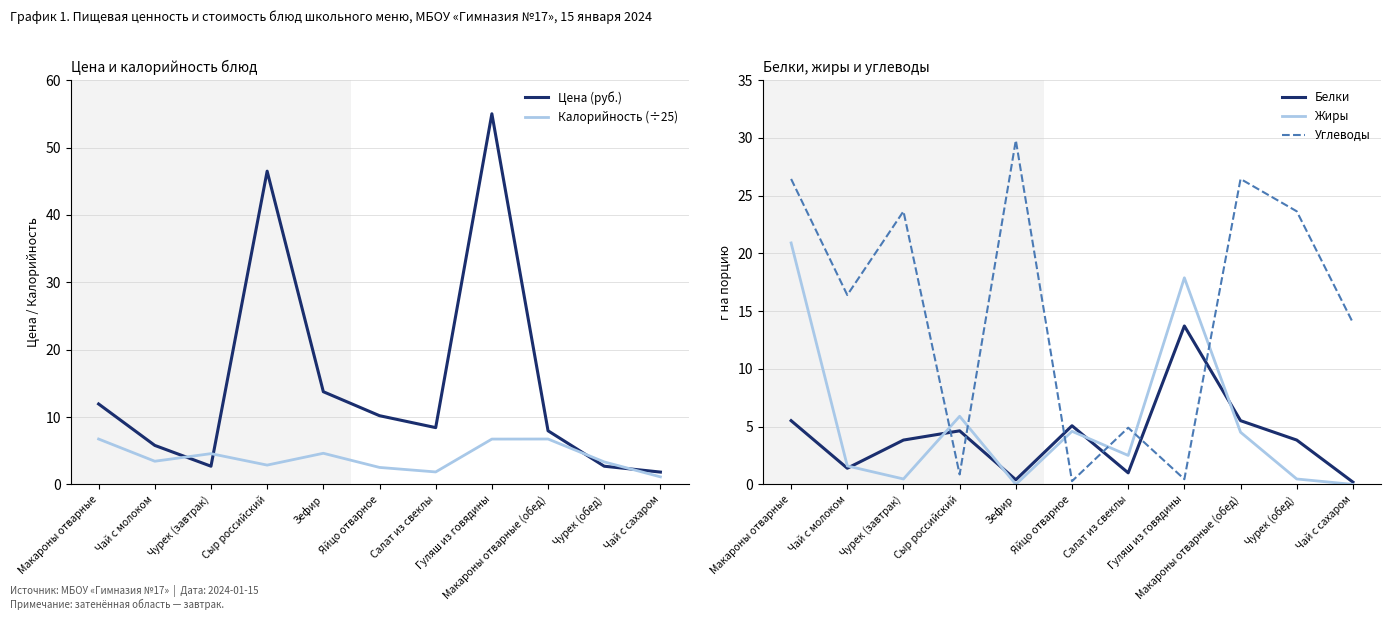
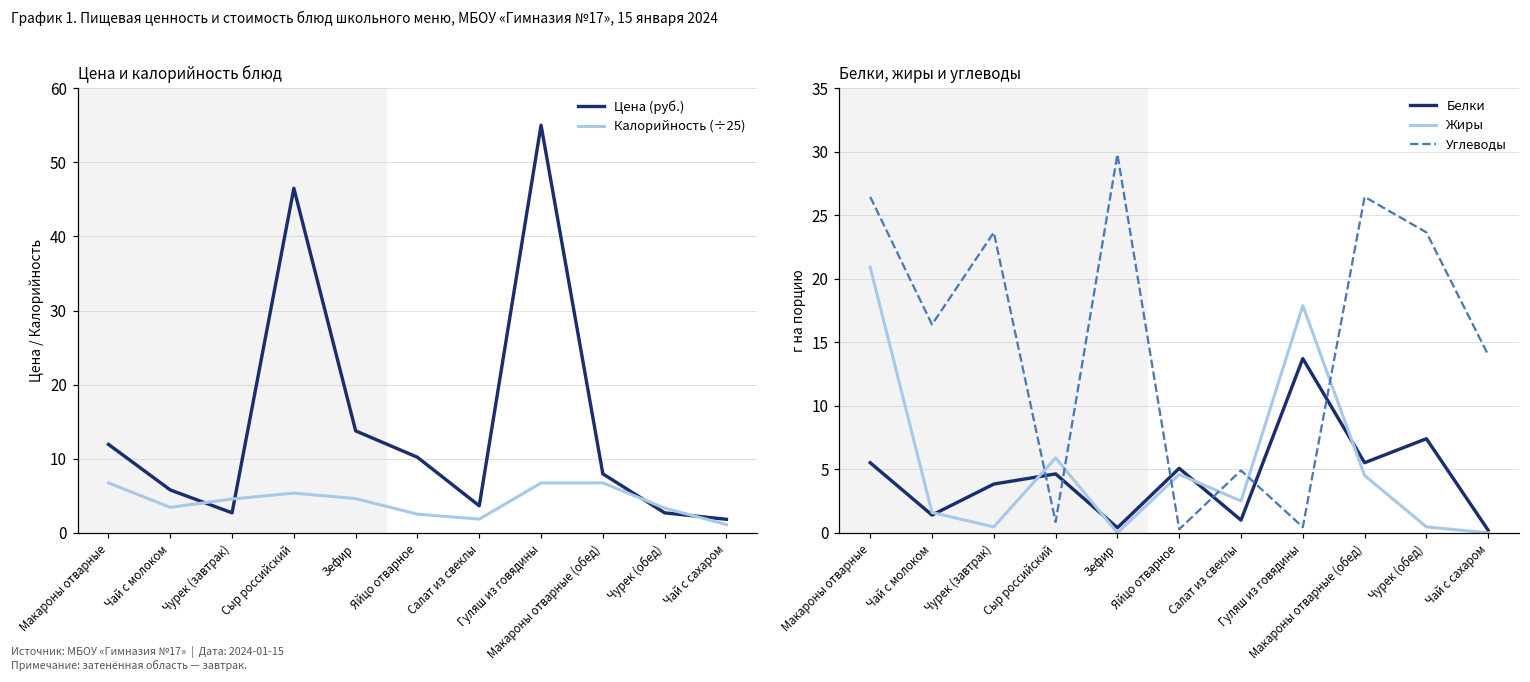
Цена и калорийность блюд, Калорийность (÷25), Сыр российский: 3 -> 5
Цена и калорийность блюд, Цена (руб.), Салат из свеклы: 8 -> 4
Белки, жиры и углеводы, Белки, Чурек (обед): 3.8 -> 7.4
